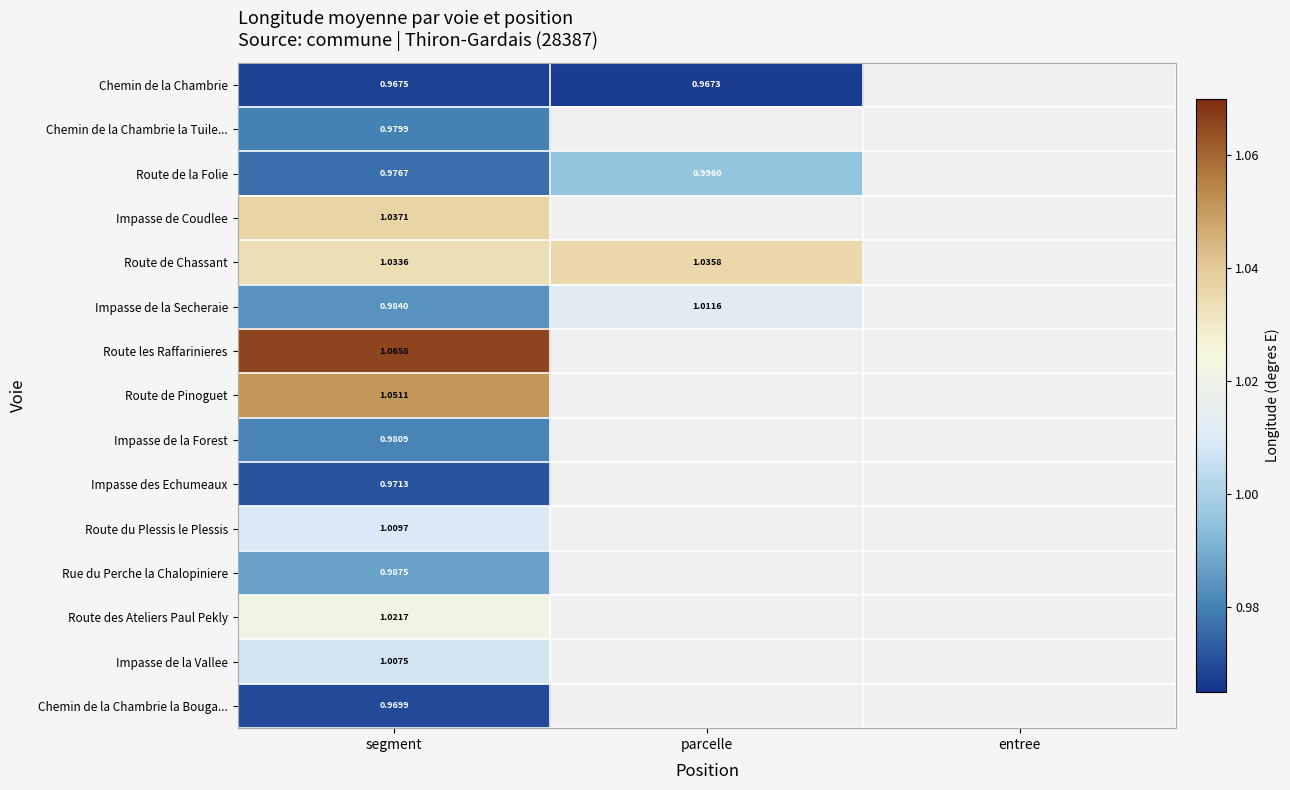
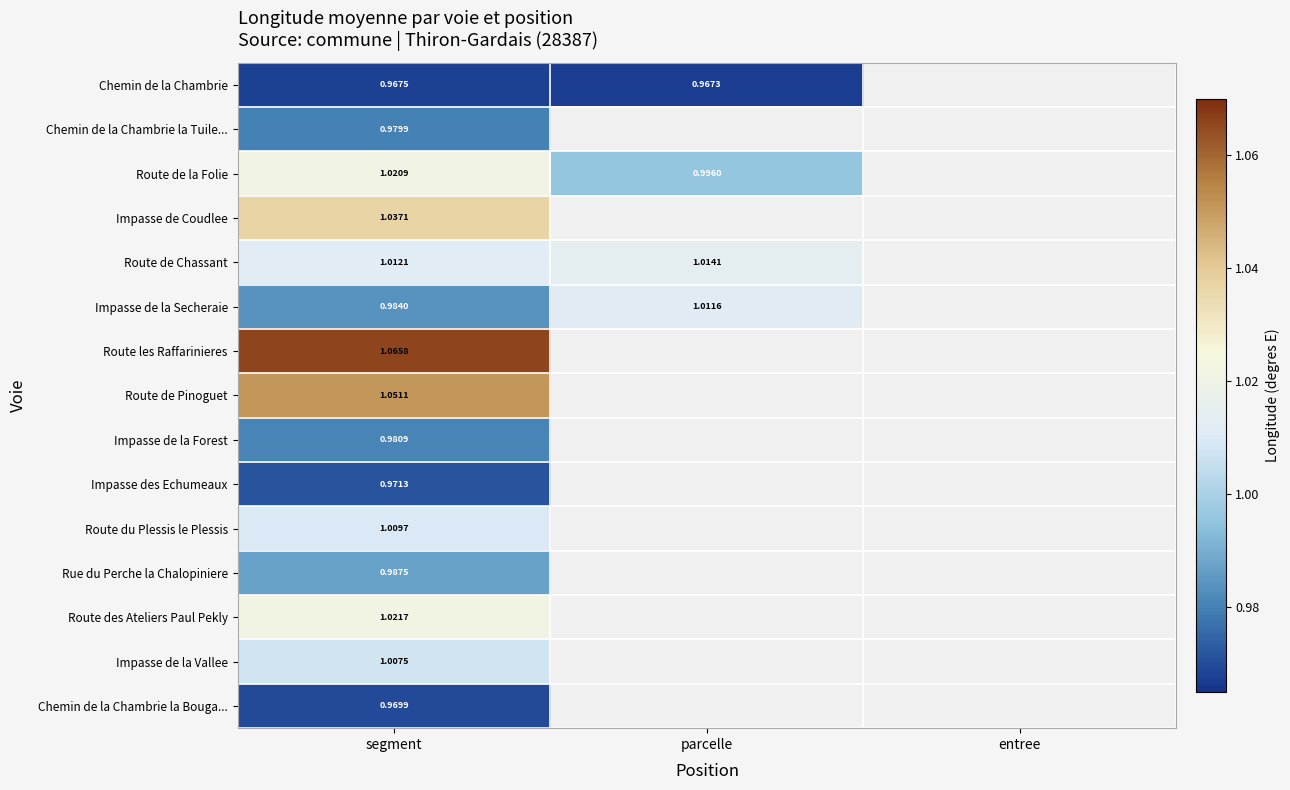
Route de la Folie, segment: 0.9767 -> 1.0209
Route de Chassant, segment: 1.0336 -> 1.0121
Route de Chassant, parcelle: 1.0358 -> 1.0141
